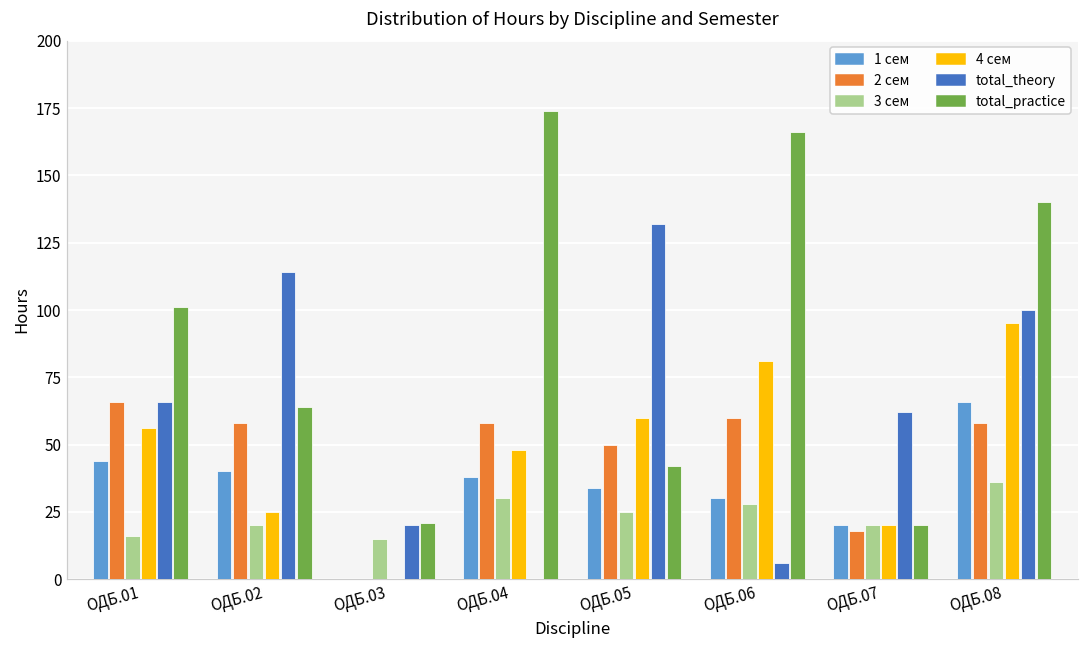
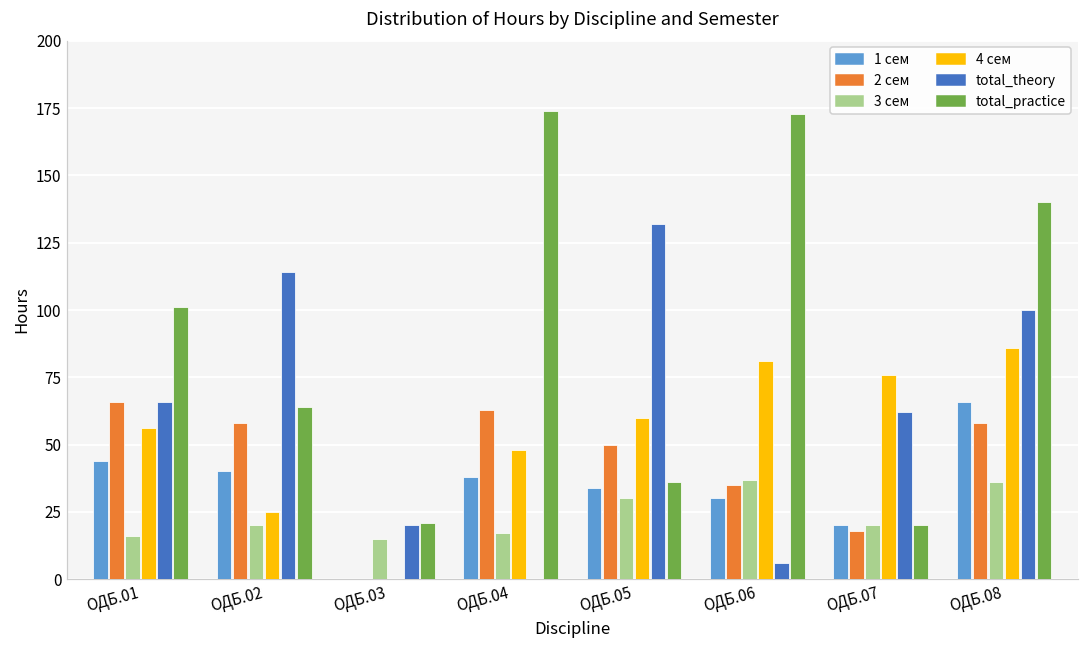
2 сем, ОДБ.04: 58 -> 63
3 сем, ОДБ.04: 30 -> 17
3 сем, ОДБ.05: 25 -> 30
total_practice, ОДБ.05: 42 -> 36
2 сем, ОДБ.06: 60 -> 35
3 сем, ОДБ.06: 28 -> 37
total_practice, ОДБ.06: 166 -> 173
4 сем, ОДБ.07: 20 -> 76
4 сем, ОДБ.08: 95 -> 86
